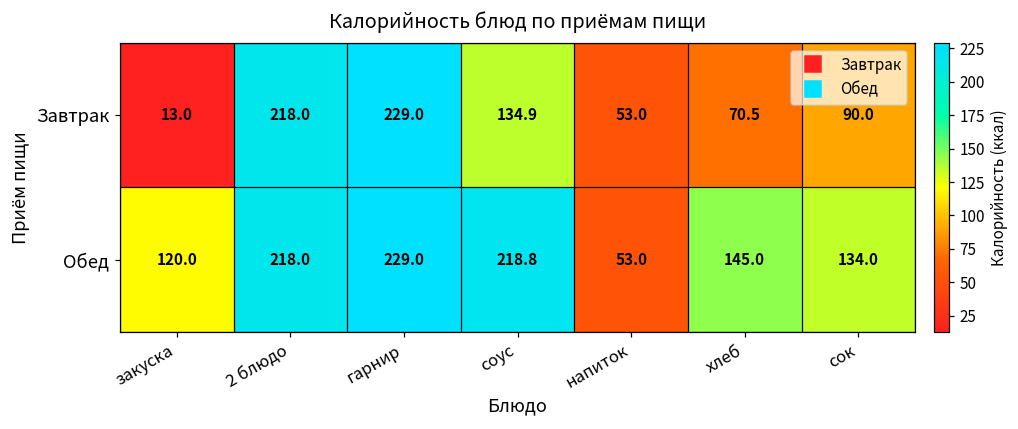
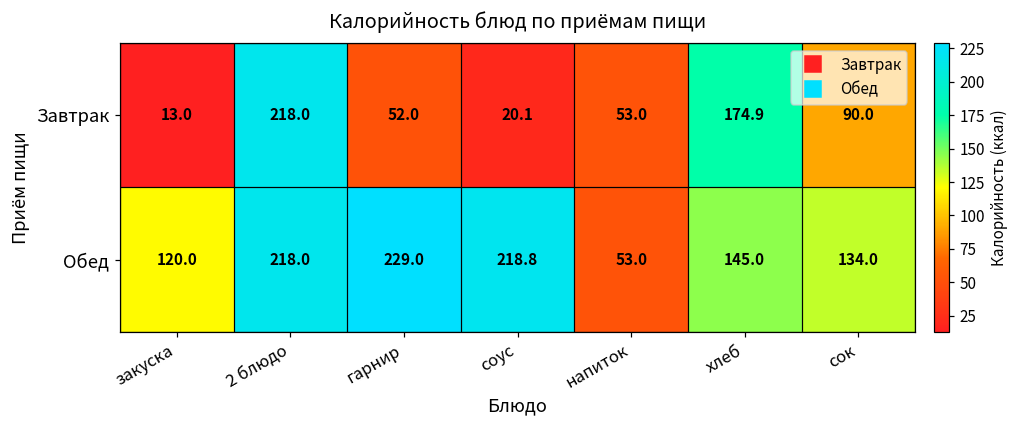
Завтрак, гарнир: 229.0 -> 52.0
Завтрак, соус: 134.9 -> 20.1
Завтрак, хлеб: 70.5 -> 174.9
